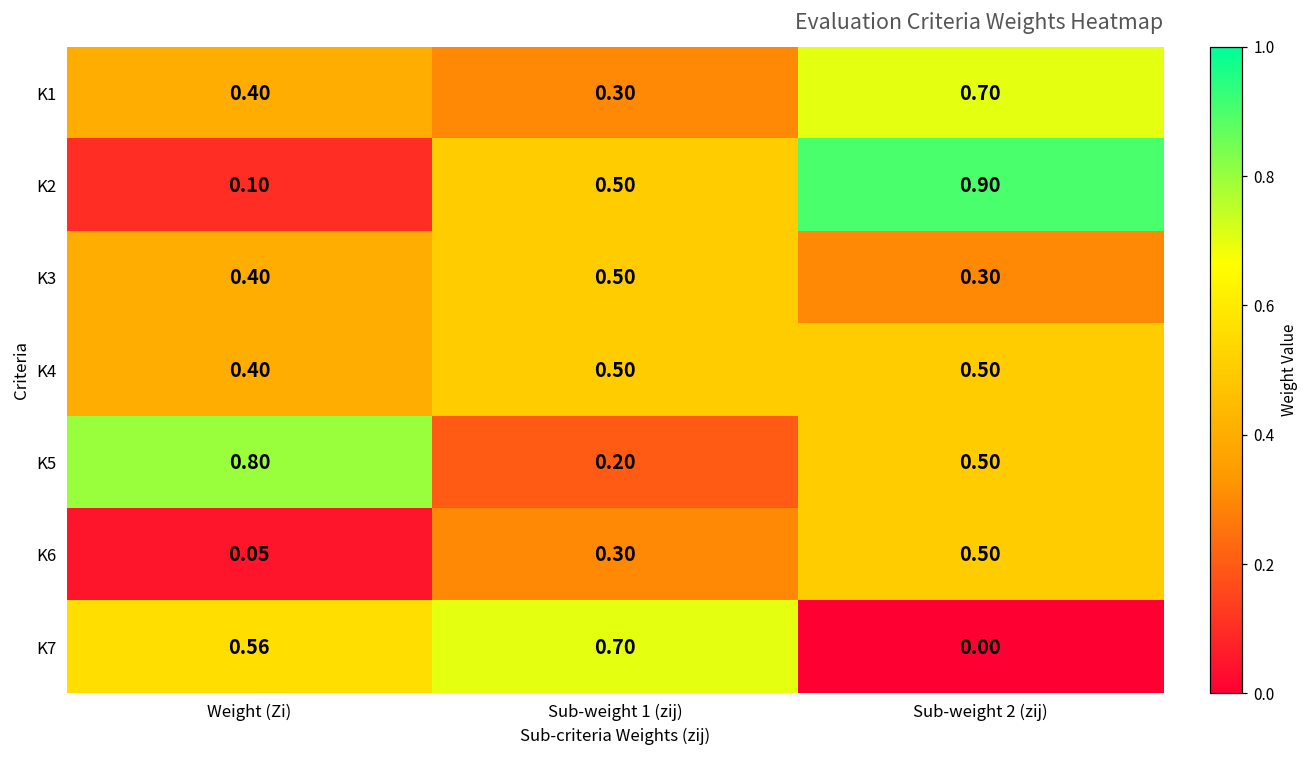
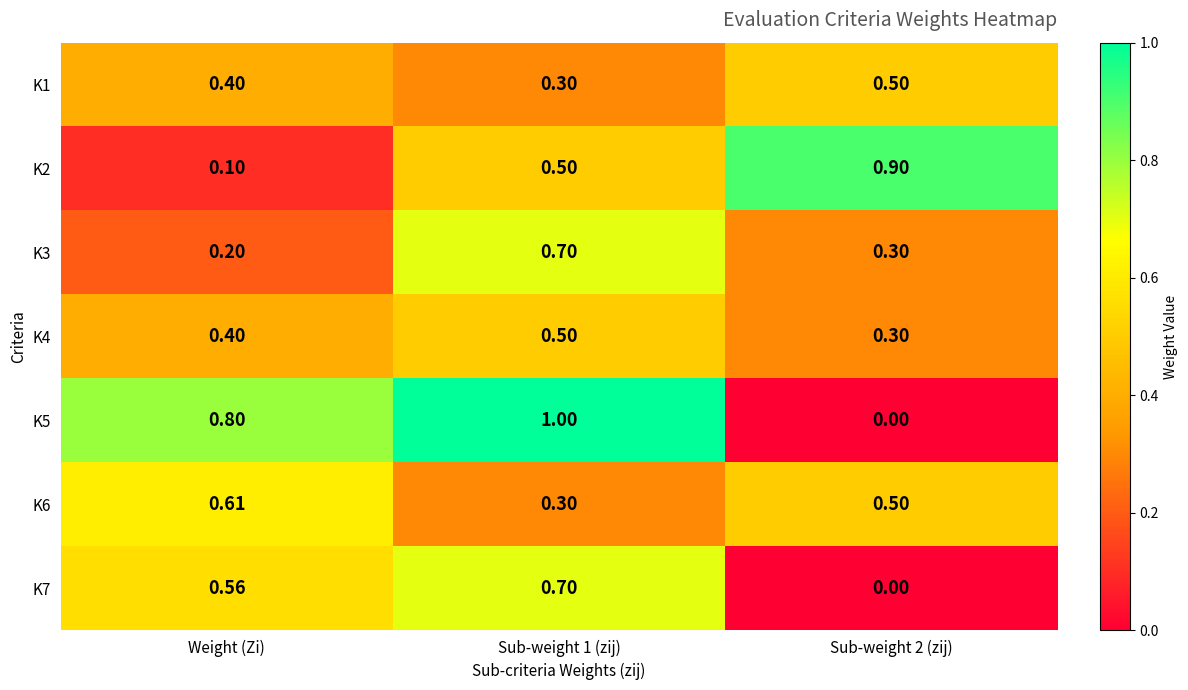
K1, Sub-weight 2 (zij): 0.70 -> 0.50
K3, Weight (Zi): 0.40 -> 0.20
K3, Sub-weight 1 (zij): 0.50 -> 0.70
K4, Sub-weight 2 (zij): 0.50 -> 0.30
K5, Sub-weight 1 (zij): 0.20 -> 1.00
K5, Sub-weight 2 (zij): 0.50 -> 0.00
K6, Weight (Zi): 0.05 -> 0.61
